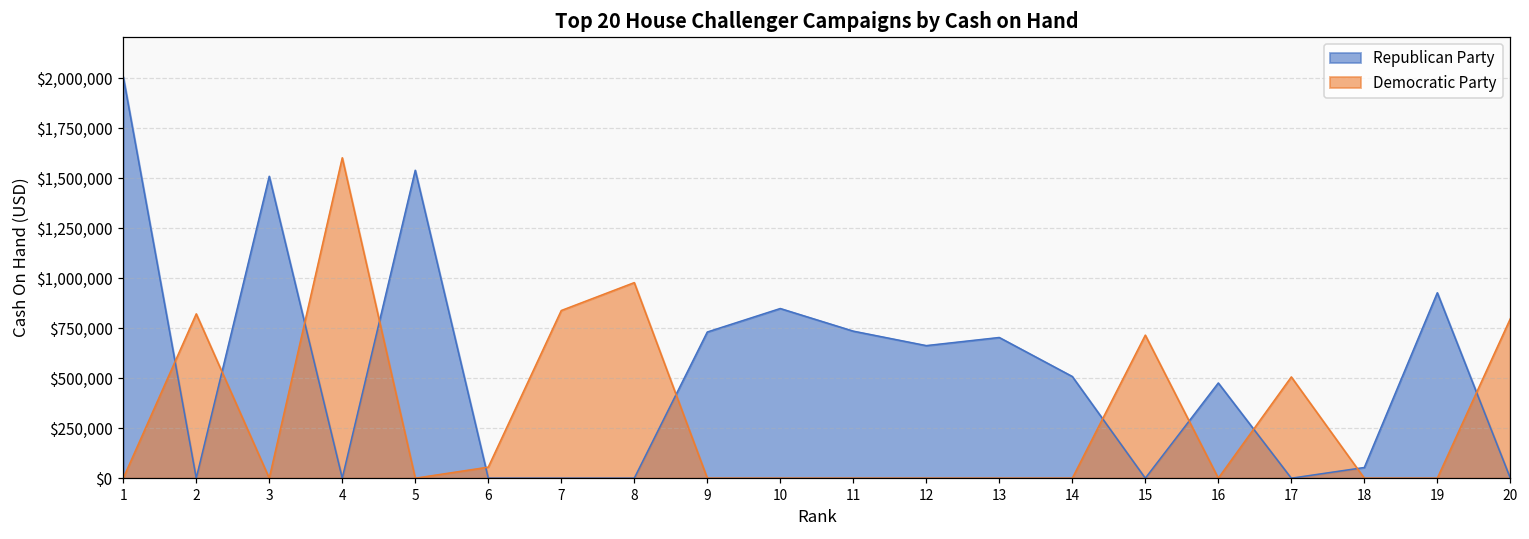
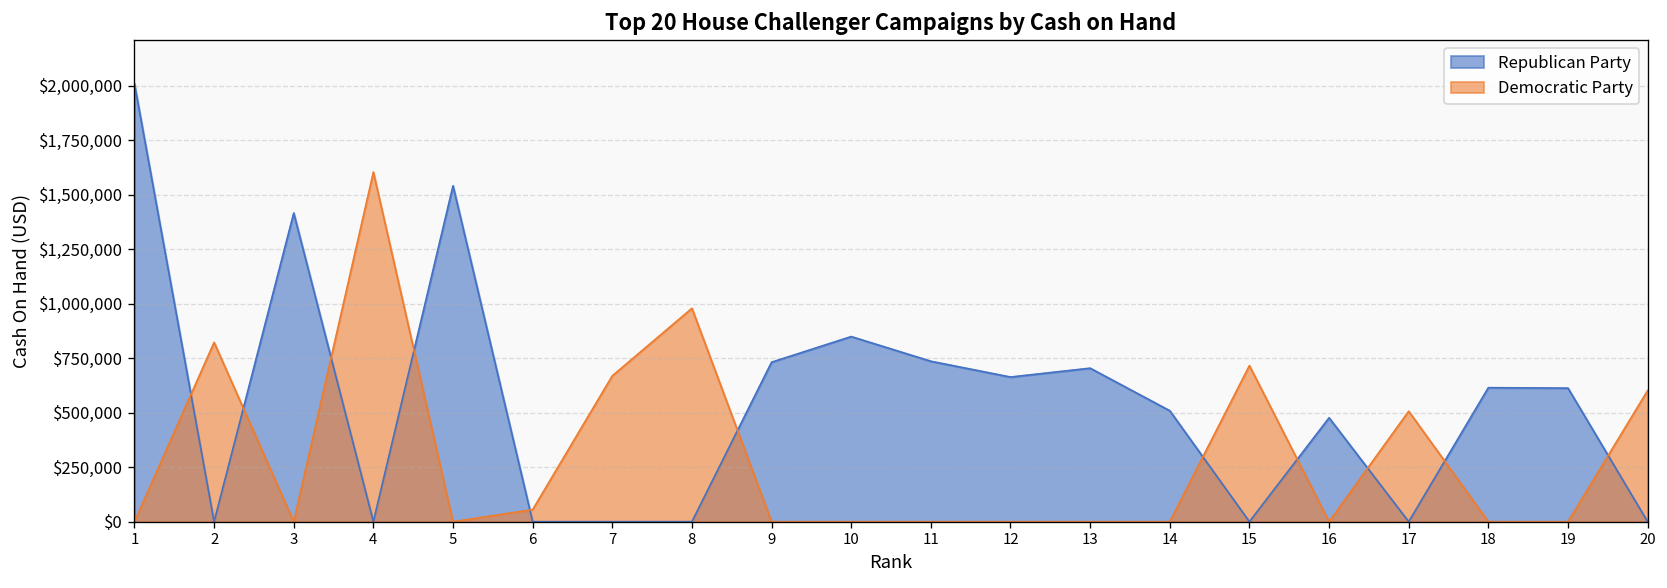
Republican Party, 3: $1,510,000 -> $1,420,000
Democratic Party, 7: $840,000 -> $670,000
Republican Party, 18: $50,000 -> $610,000
Republican Party, 19: $930,000 -> $610,000
Democratic Party, 20: $800,000 -> $600,000
